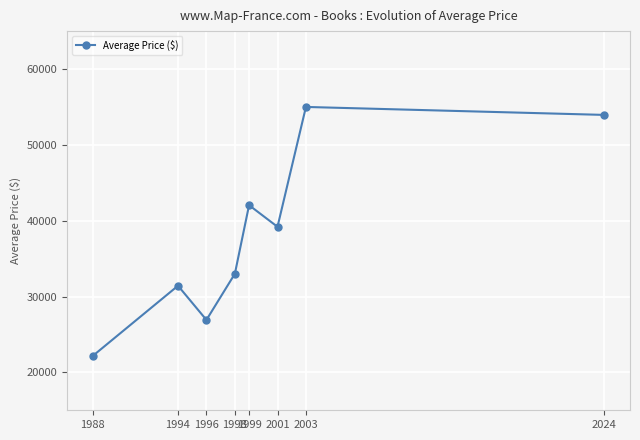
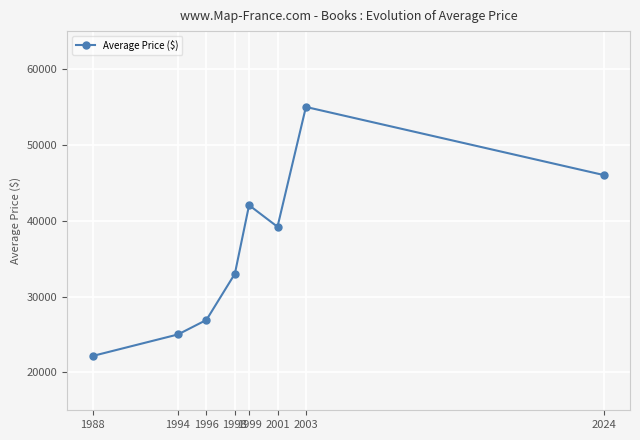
1994: 31000 -> 25000
2024: 54000 -> 46000
